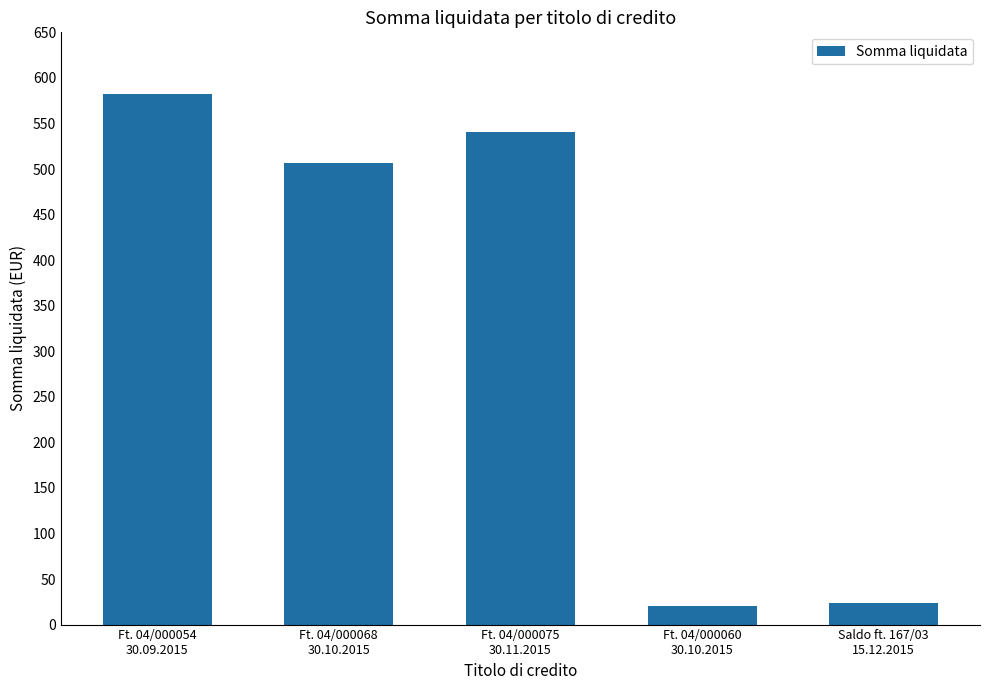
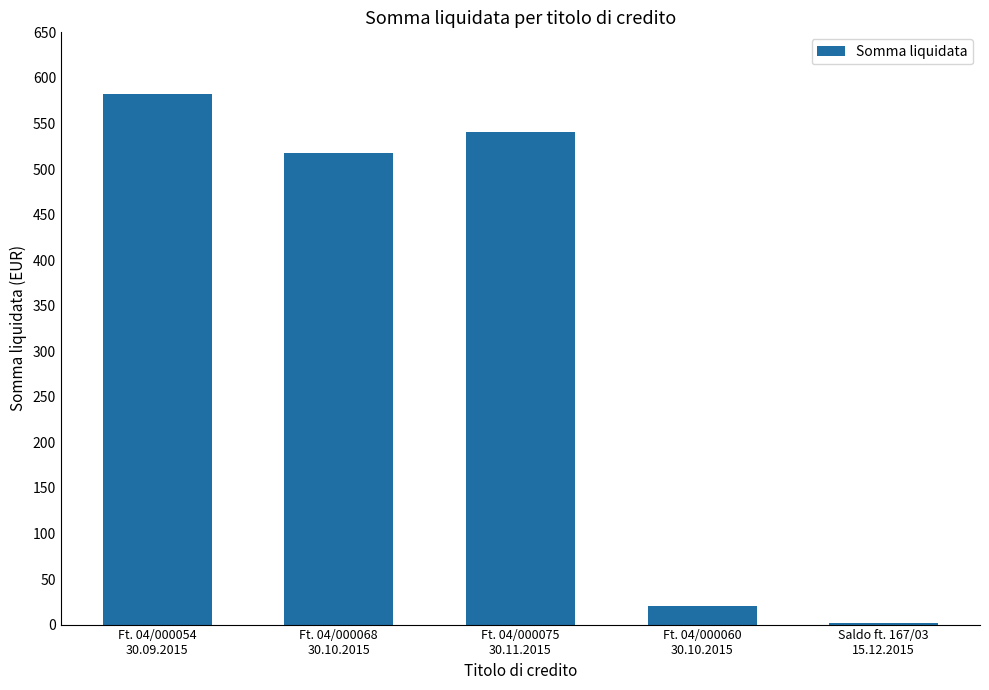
Ft. 04/000068 30.10.2015: 510 -> 520
Saldo ft. 167/03 15.12.2015: 20 -> 0
